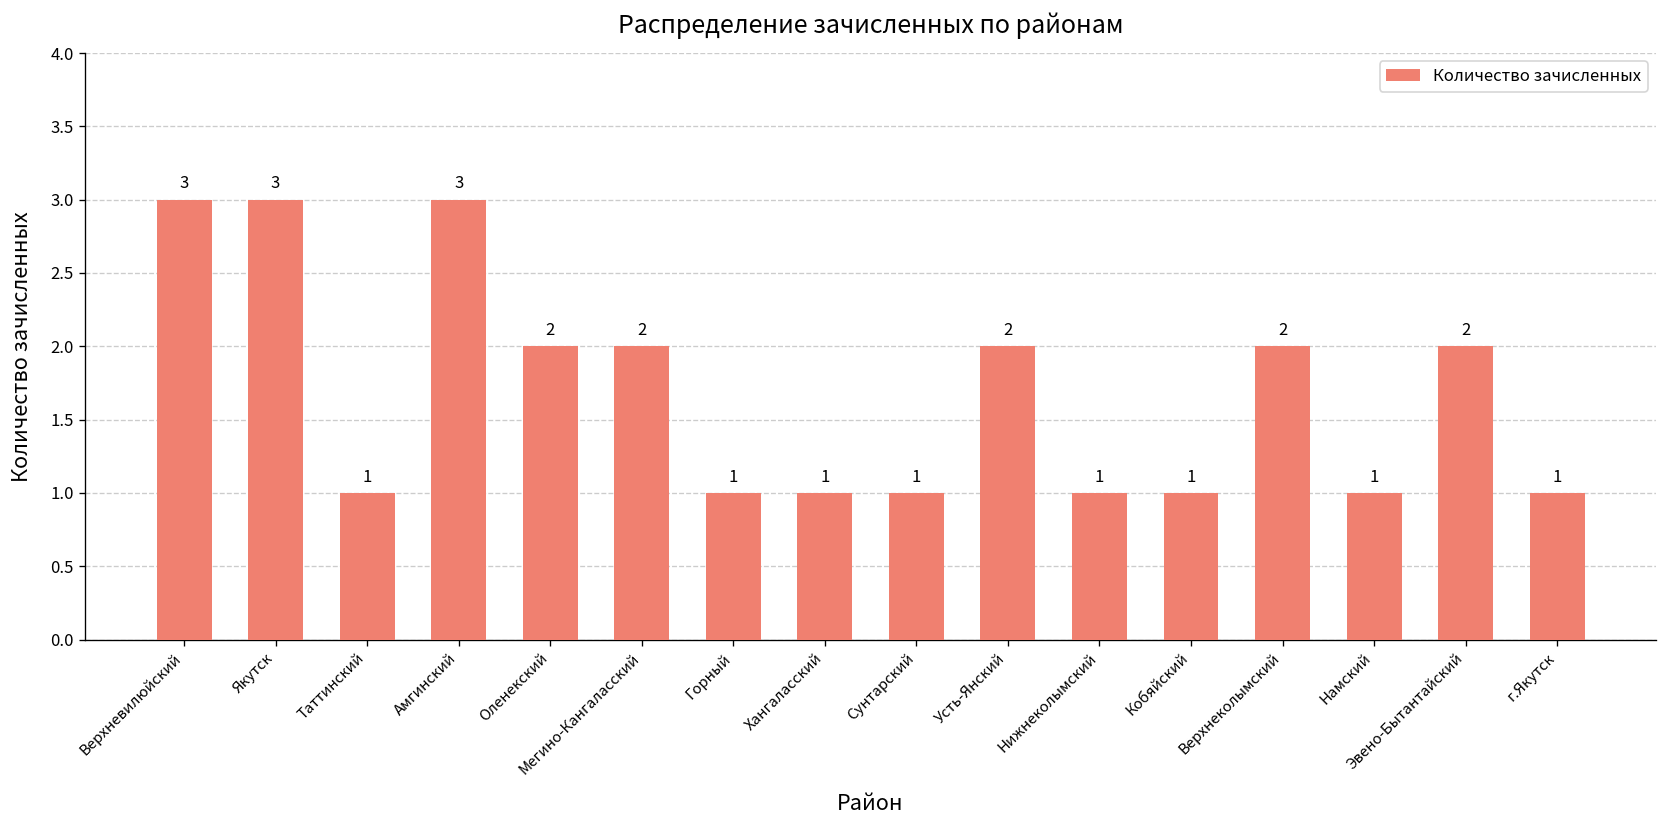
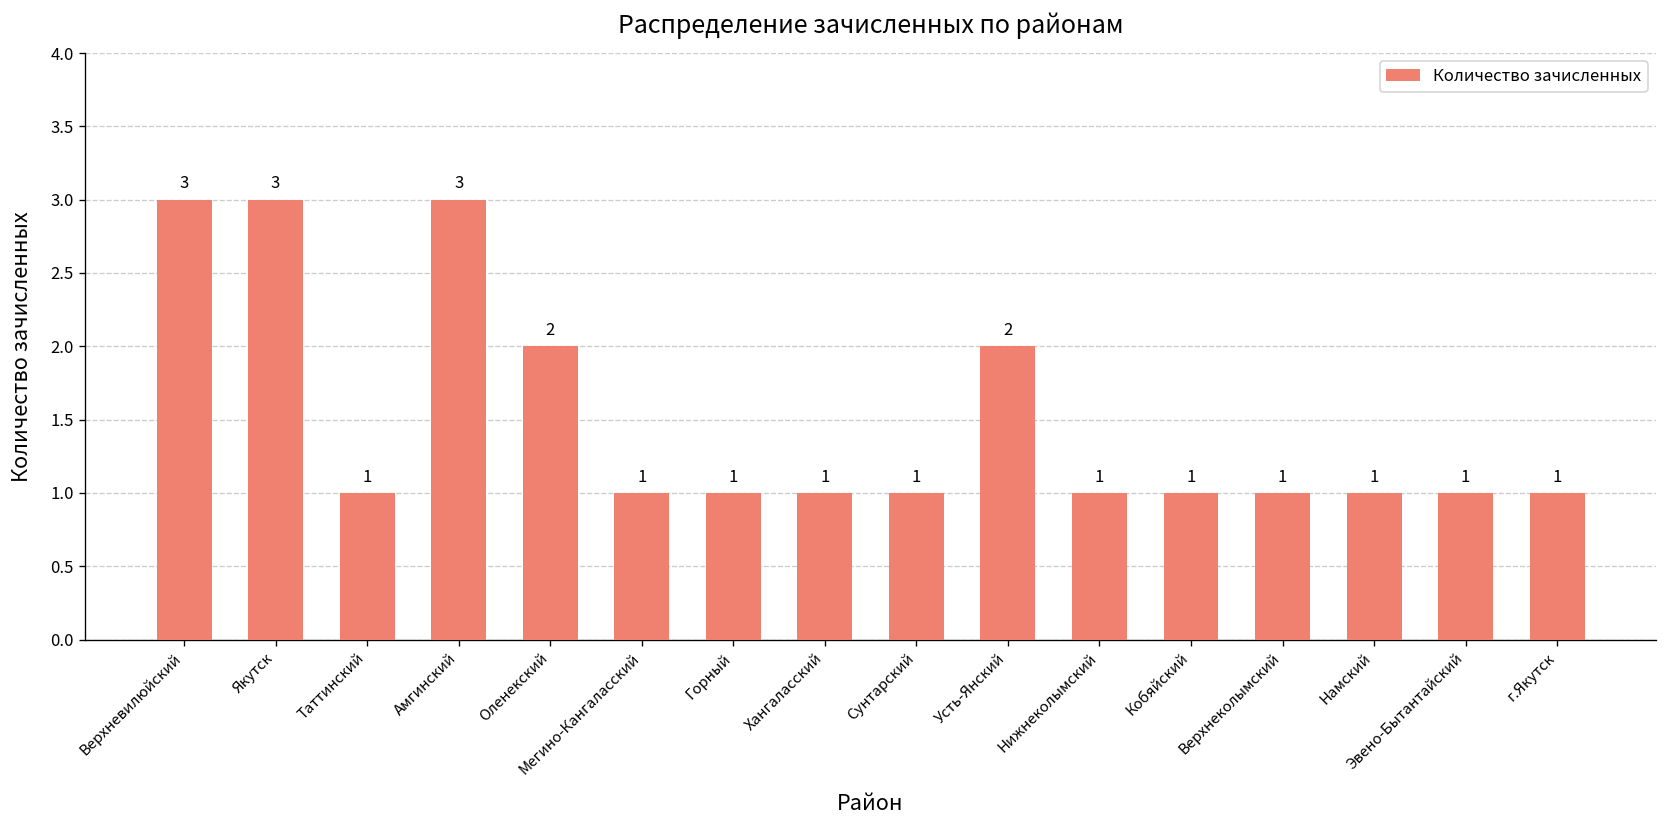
Мегино-Кангаласский: 2 -> 1
Верхнеколымский: 2 -> 1
Эвено-Бытантайский: 2 -> 1
